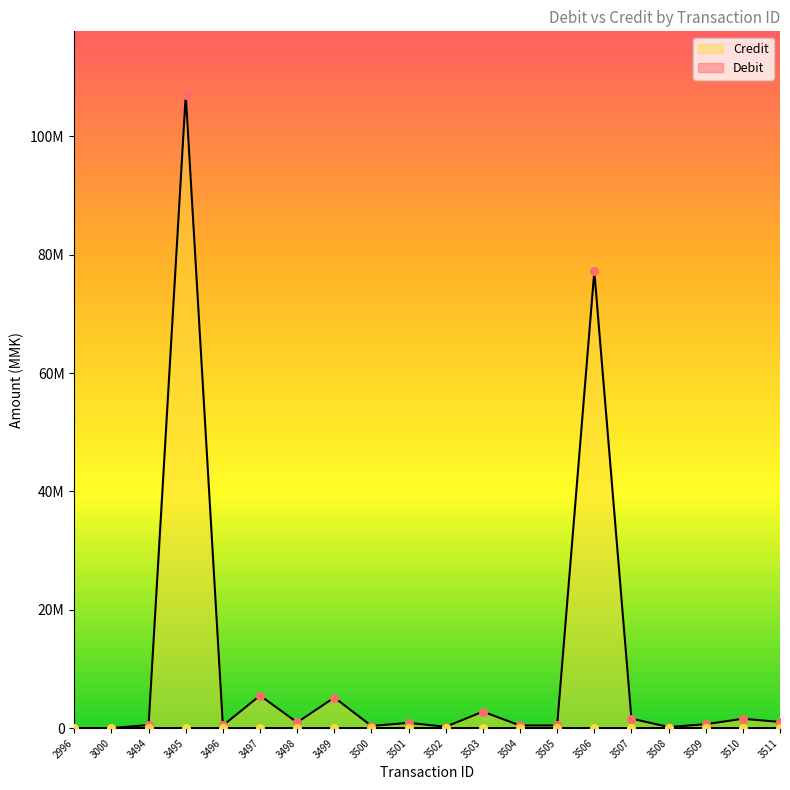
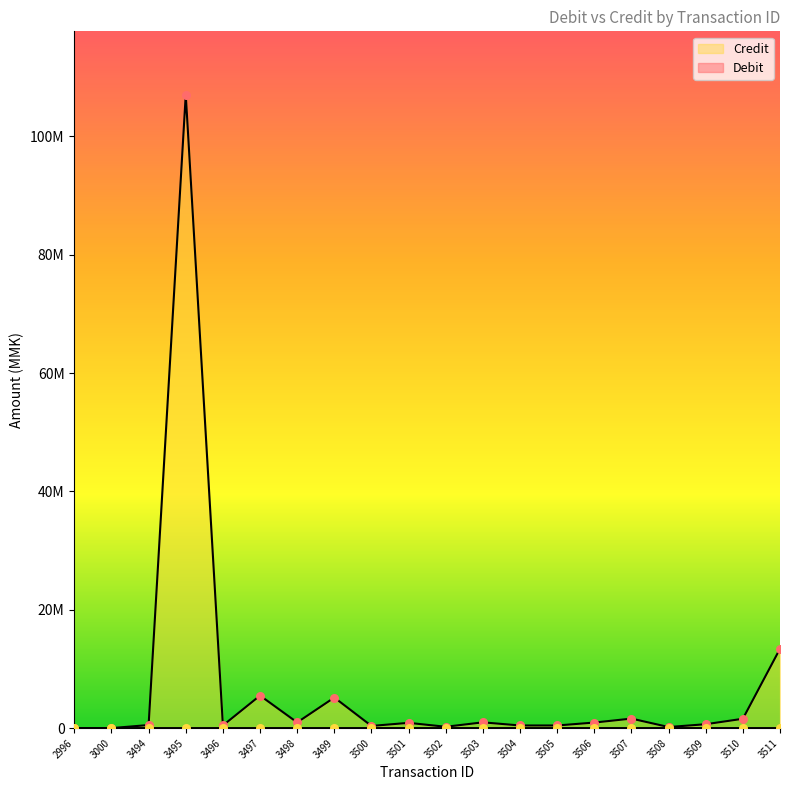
Credit, 3503: 3000000 -> 1000000
Credit, 3506: 77000000 -> 1000000
Credit, 3511: 1000000 -> 13000000
